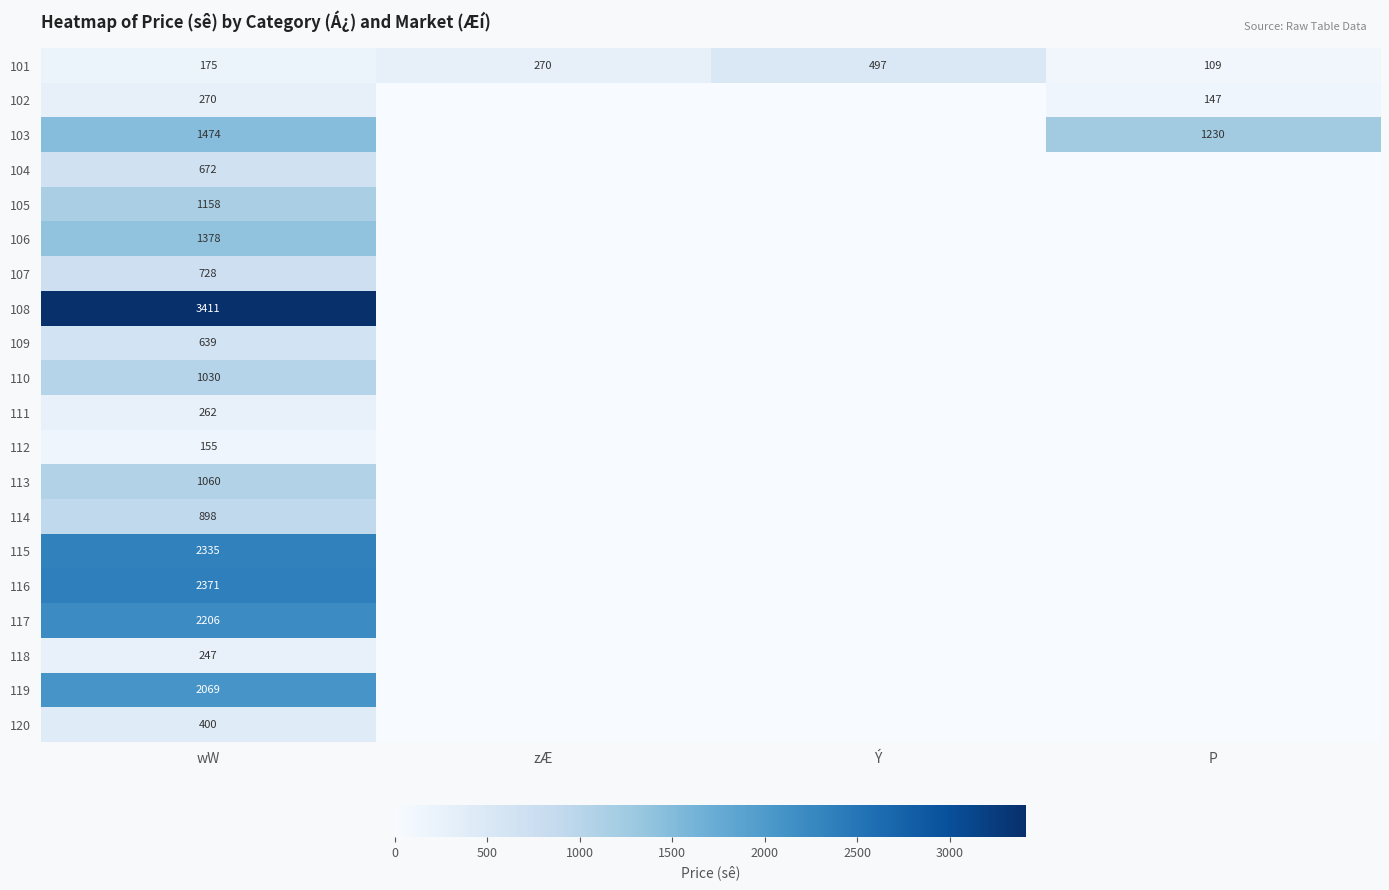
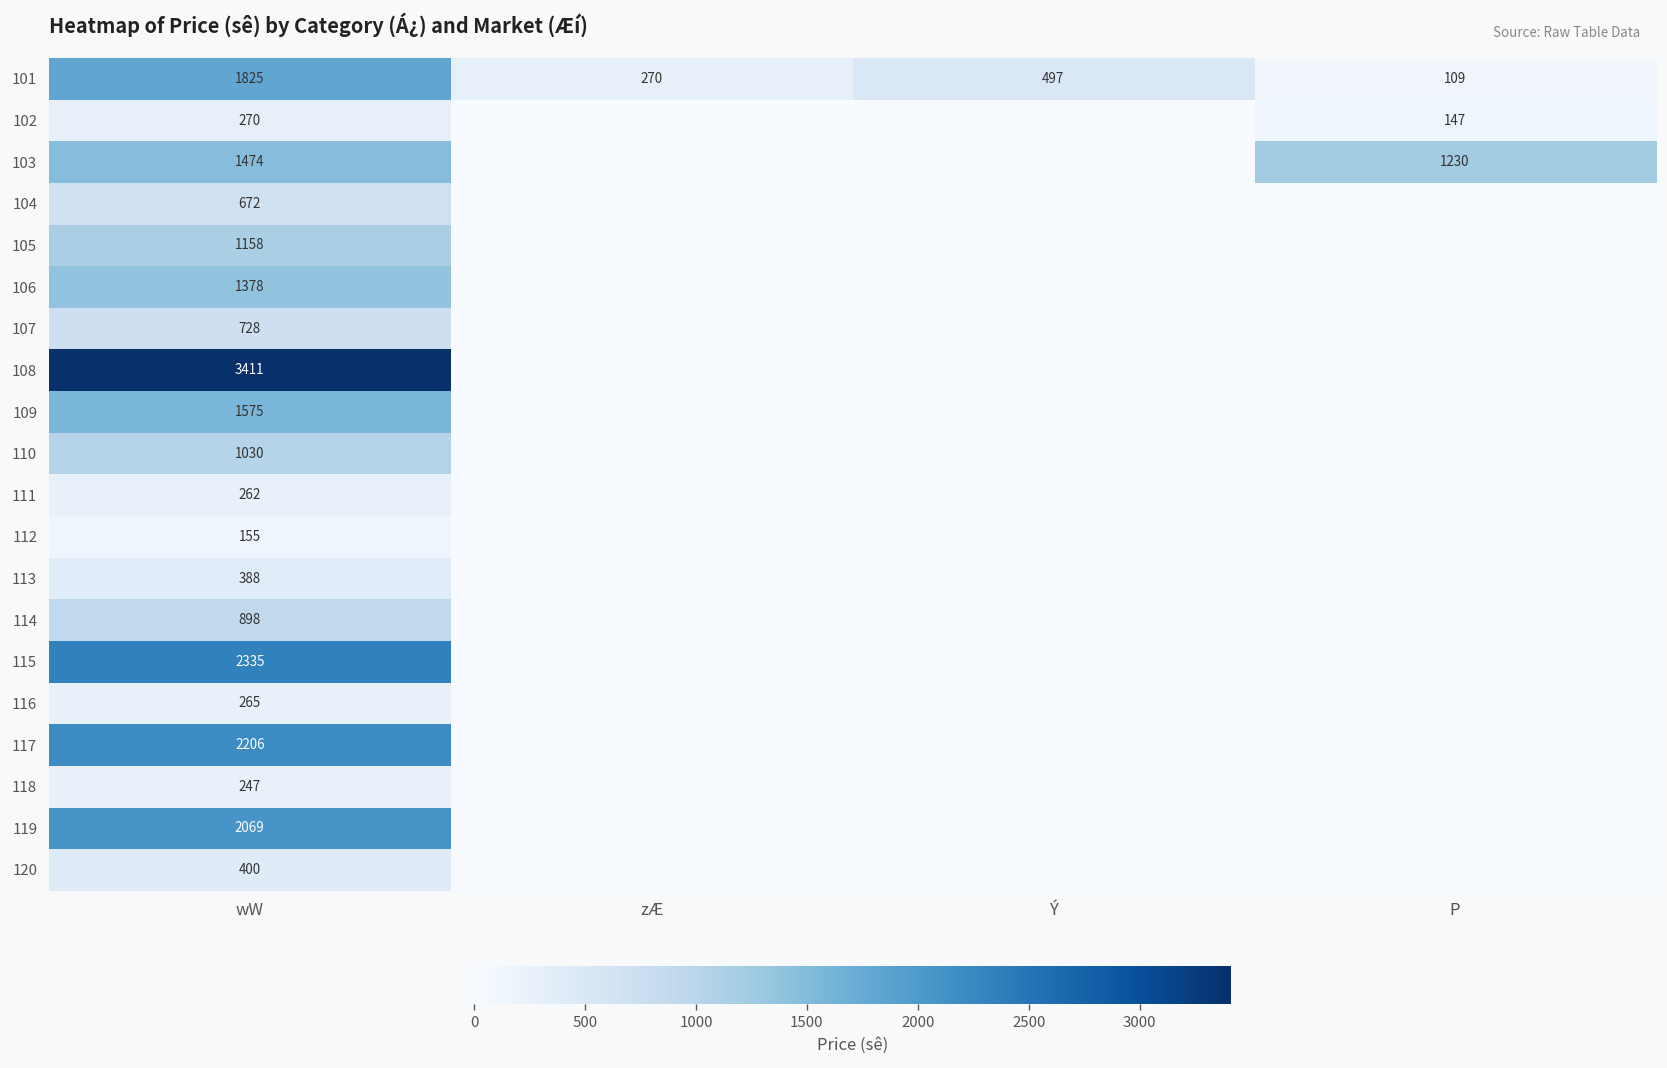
101, wW: 175 -> 1825
109, wW: 639 -> 1575
113, wW: 1060 -> 388
116, wW: 2371 -> 265
